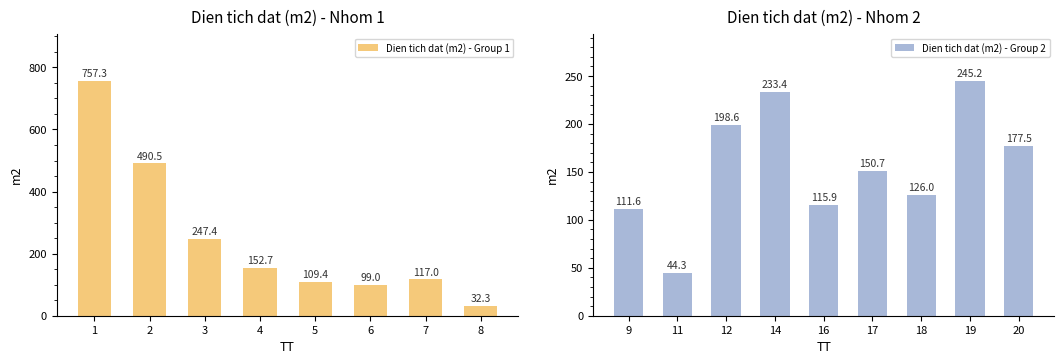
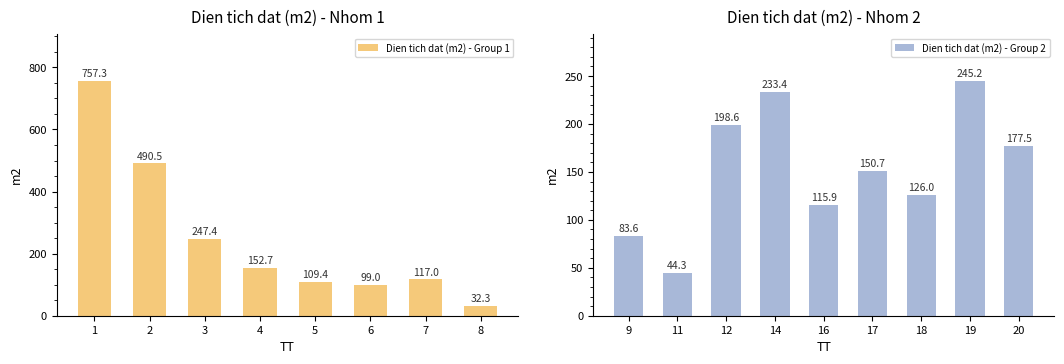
Dien tich dat (m2) - Nhom 2, 9: 111.6 -> 83.6
